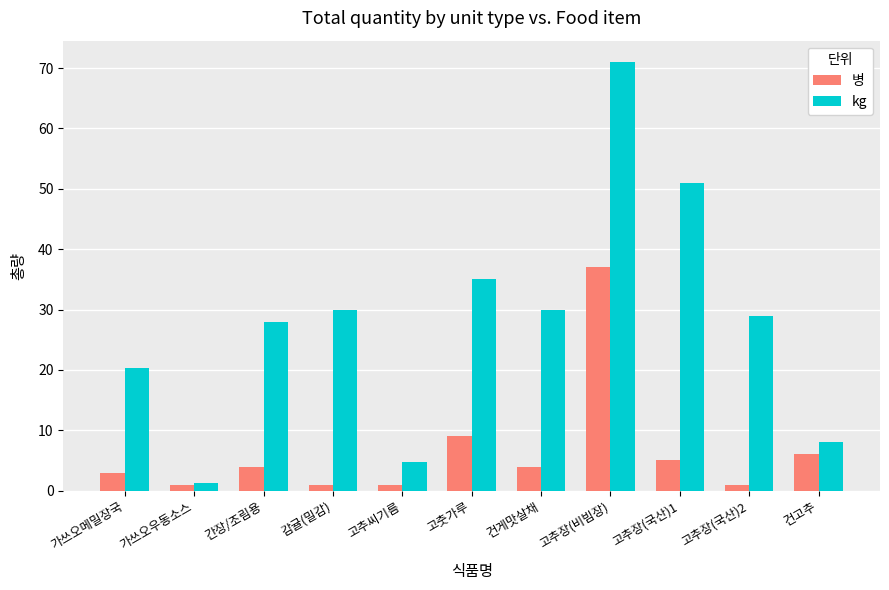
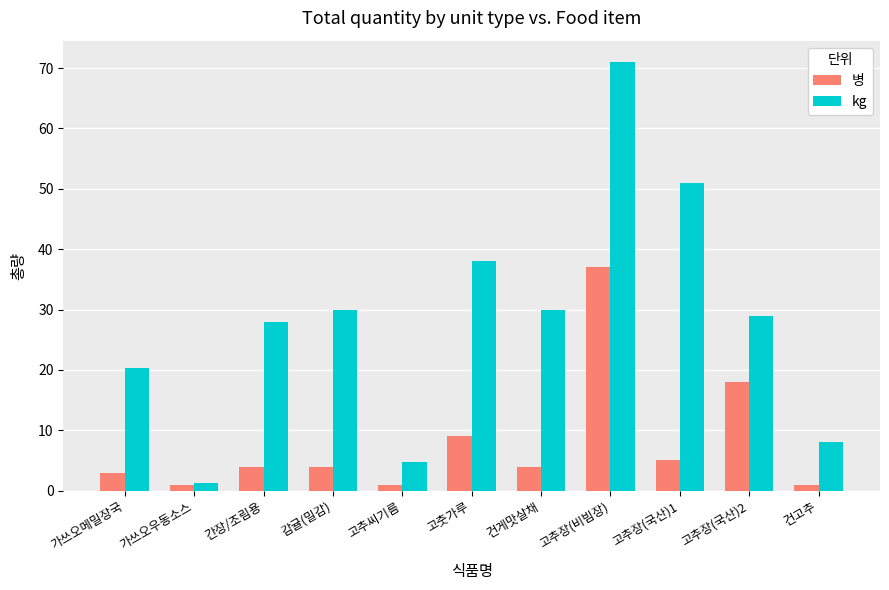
병, 감귤(밀감): 1 -> 4
kg, 고춧가루: 35 -> 38
병, 고추장(국산)2: 1 -> 18
병, 건고추: 6 -> 1
